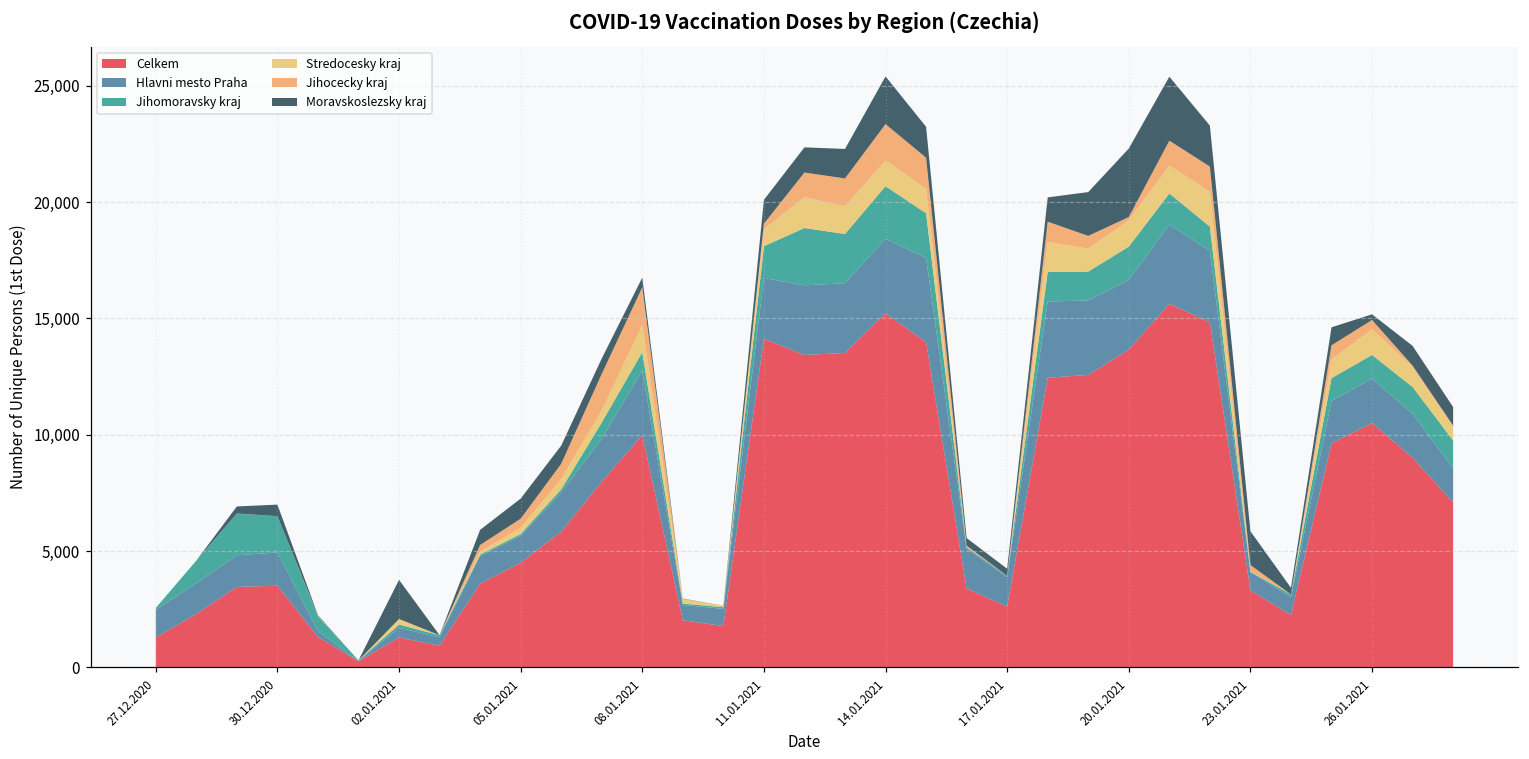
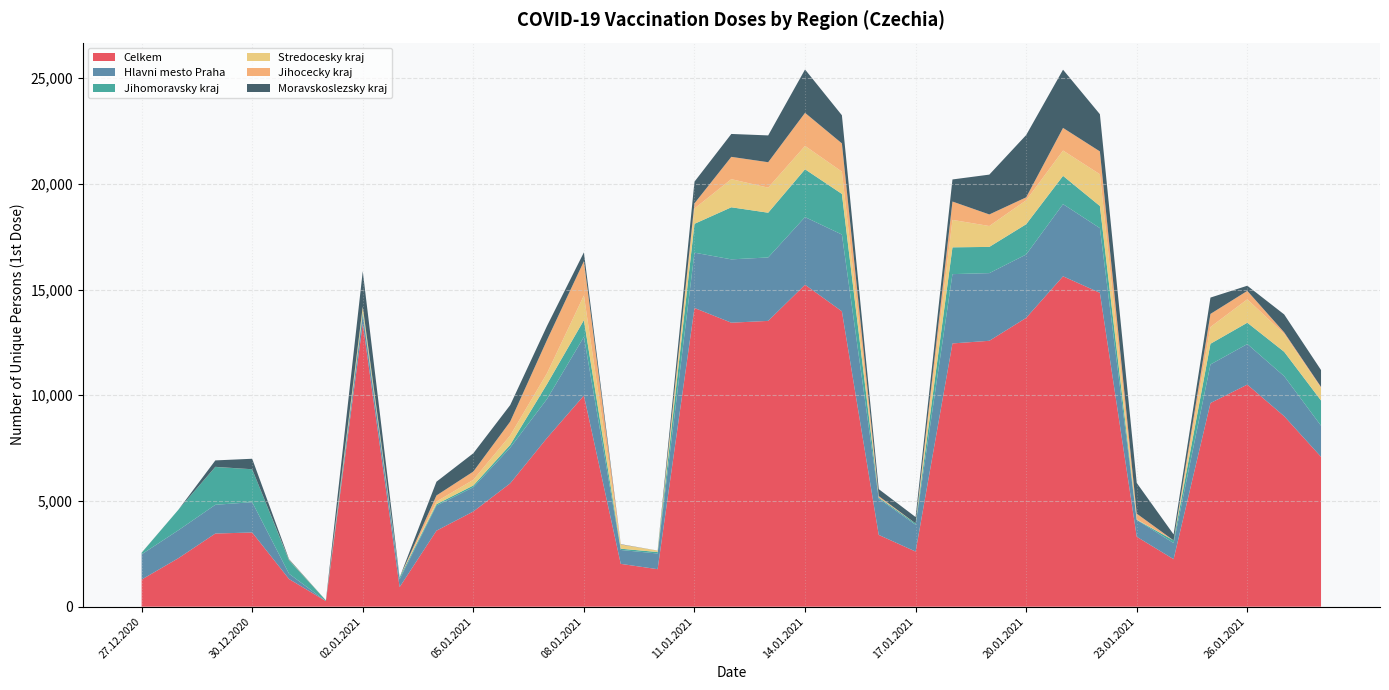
Celkem, 02.01.2021: 1,300 -> 13,400
